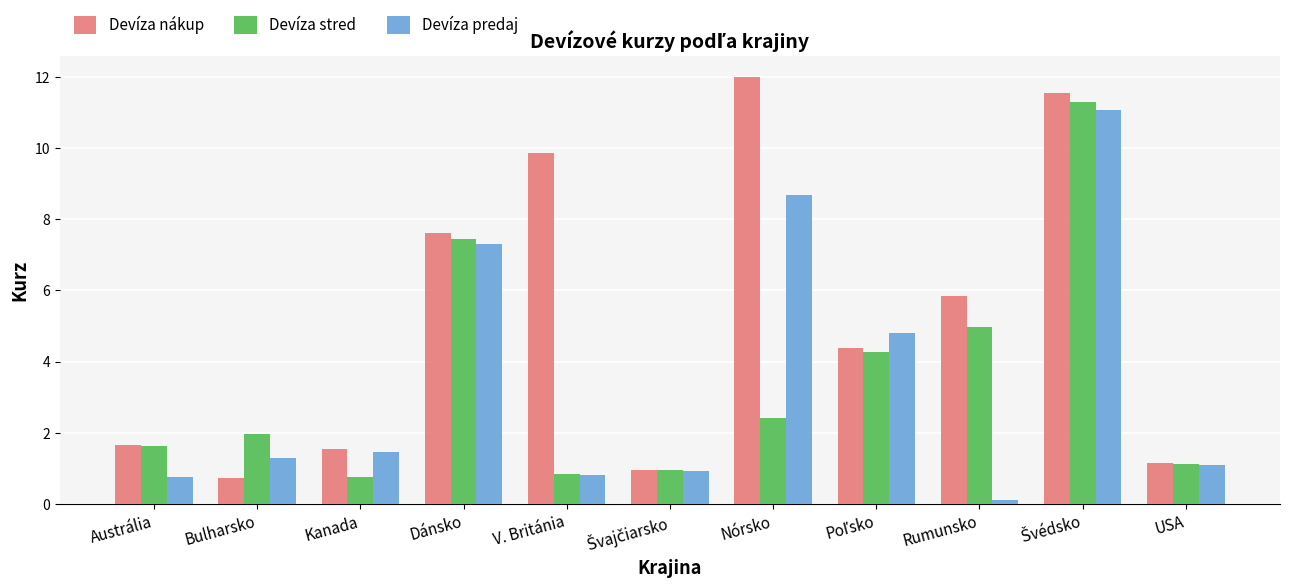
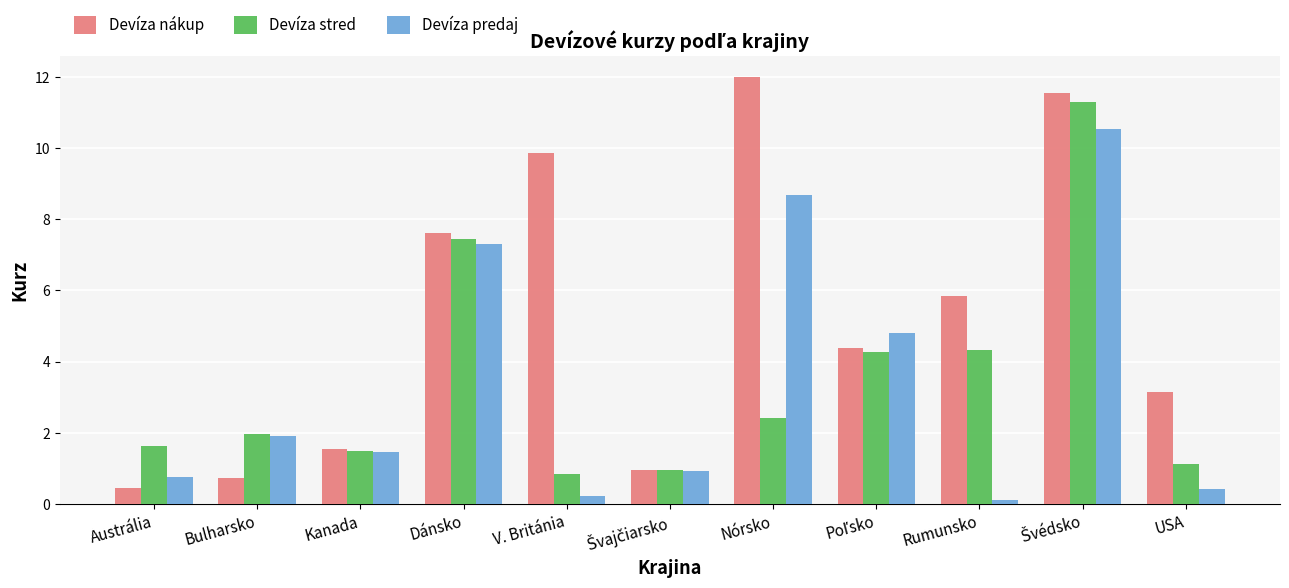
Devíza nákup, Austrália: 1.6 -> 0.4
Devíza predaj, Bulharsko: 1.3 -> 1.9
Devíza stred, Kanada: 0.8 -> 1.5
Devíza predaj, V. Británia: 0.8 -> 0.2
Devíza stred, Rumunsko: 5.0 -> 4.3
Devíza predaj, Švédsko: 11.1 -> 10.5
Devíza nákup, USA: 1.1 -> 3.2
Devíza predaj, USA: 1.1 -> 0.4
